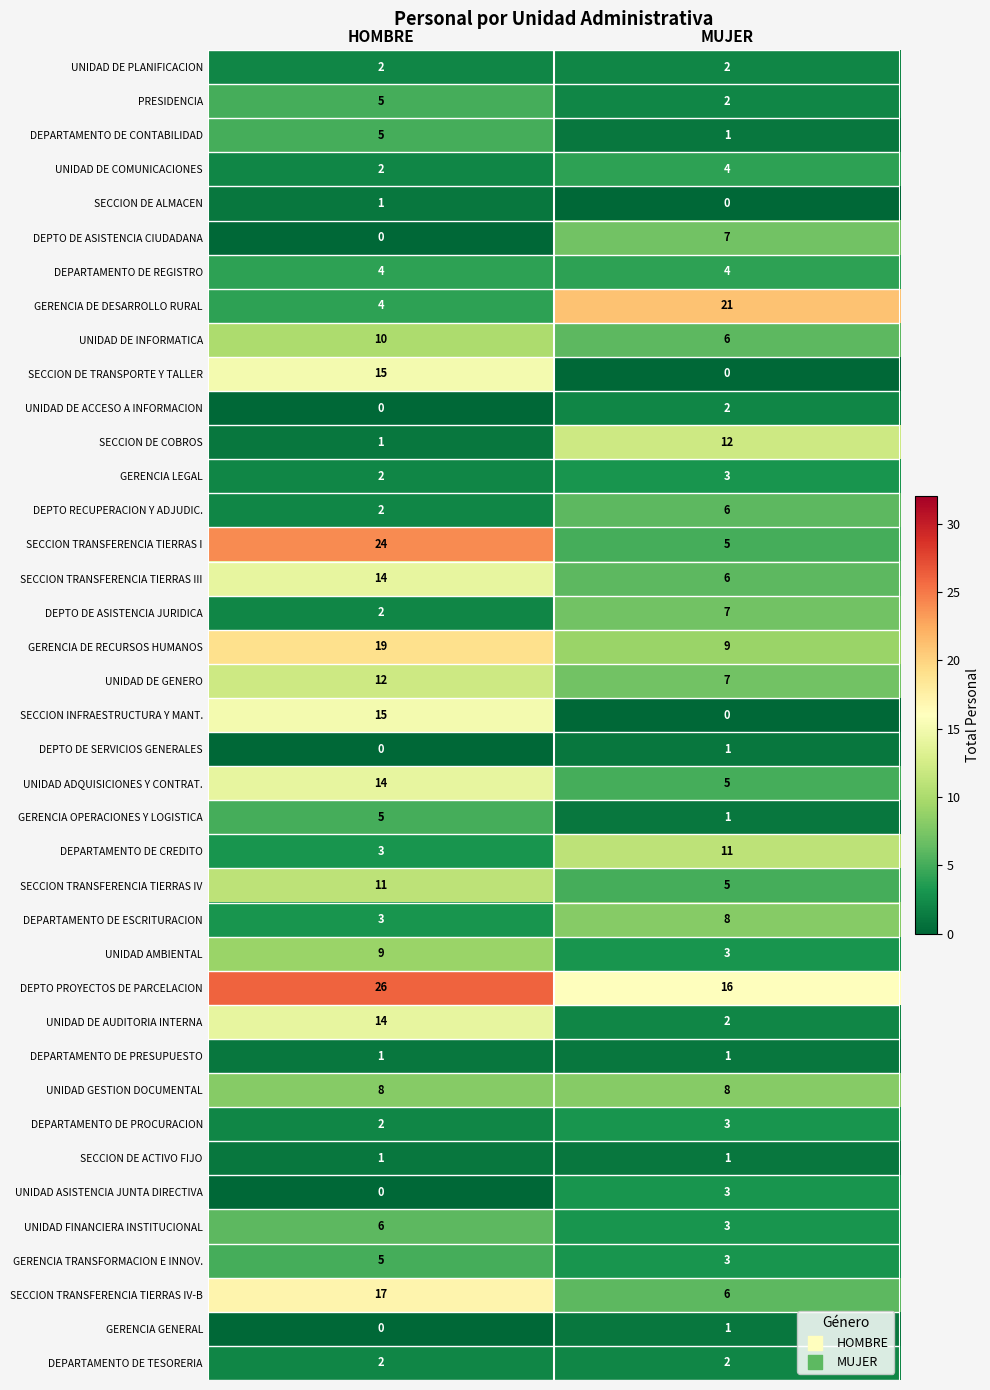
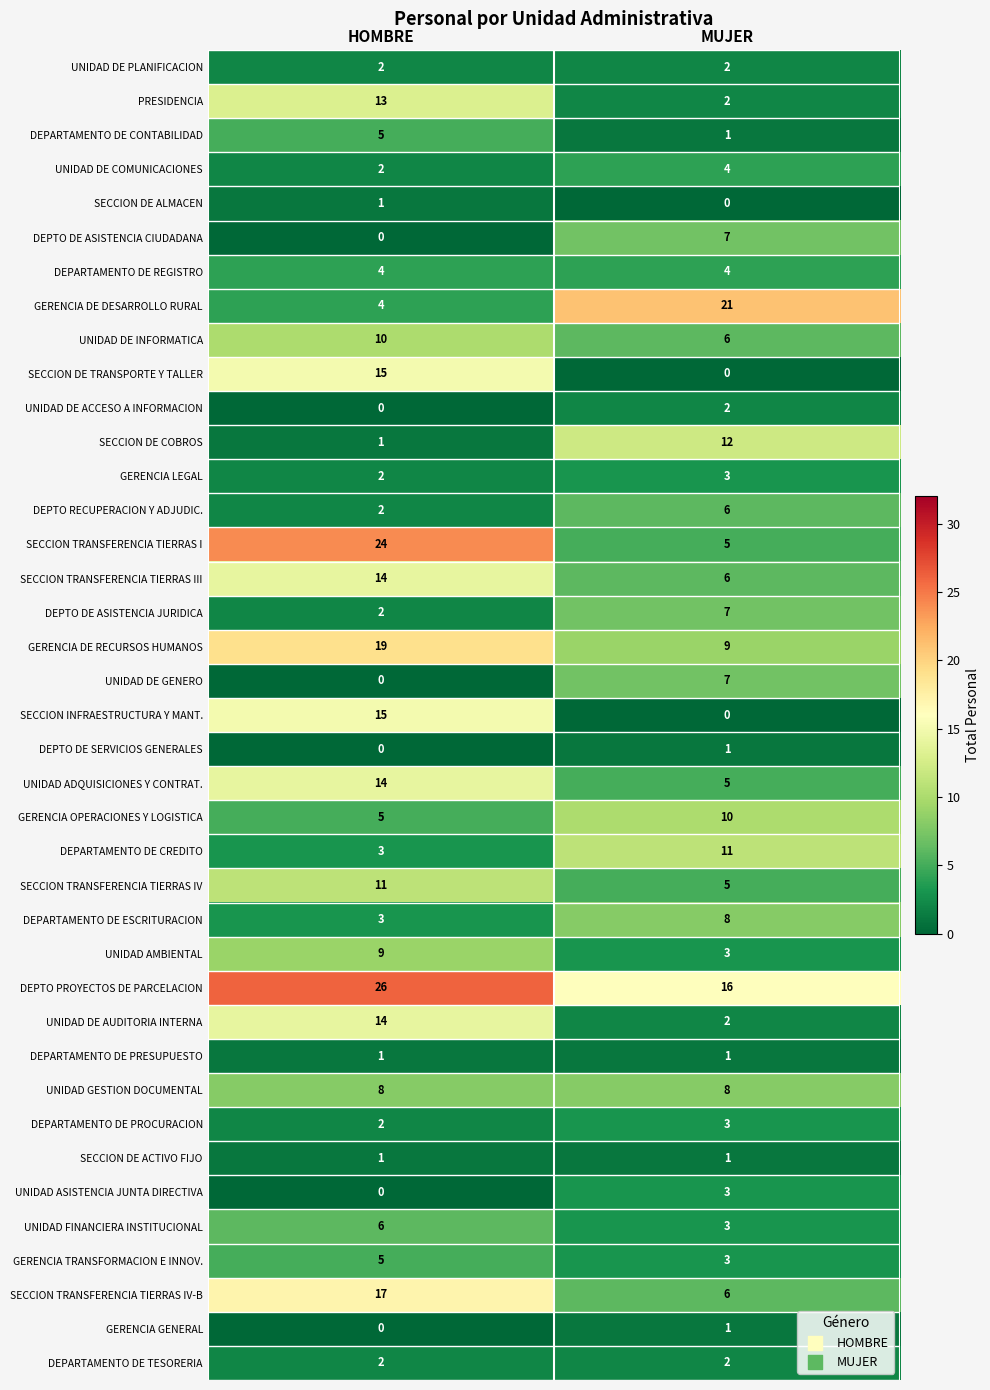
PRESIDENCIA, HOMBRE: 5 -> 13
UNIDAD DE GENERO, HOMBRE: 12 -> 0
GERENCIA OPERACIONES Y LOGISTICA, MUJER: 1 -> 10
